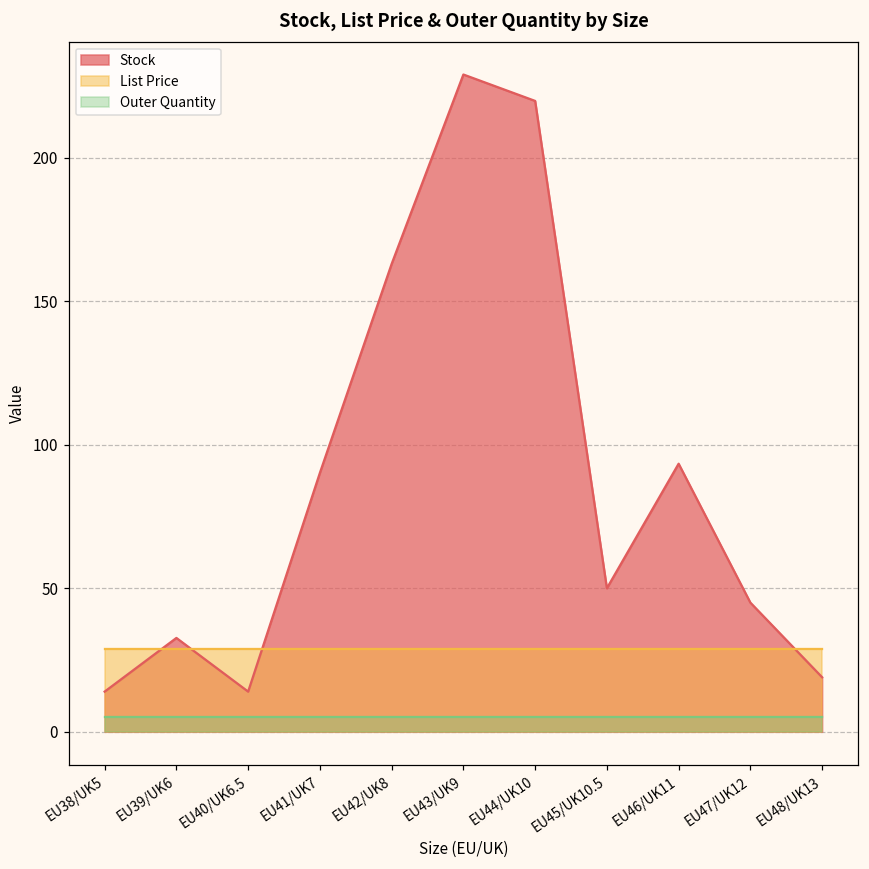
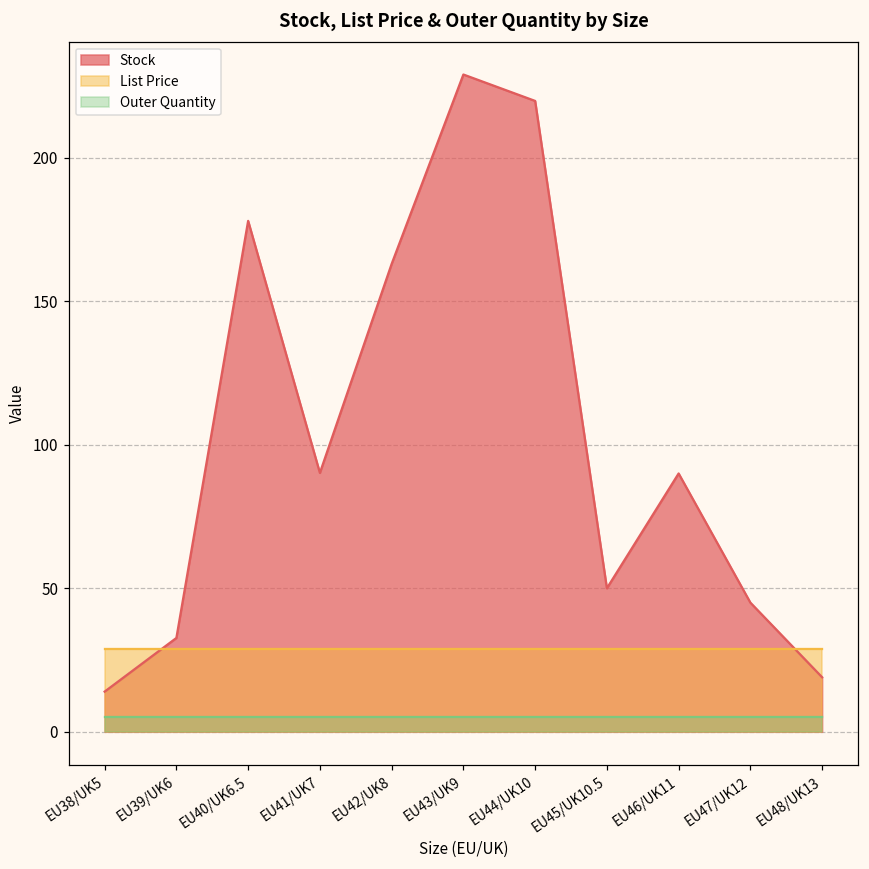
Stock, EU40/UK6.5: 14 -> 178
Stock, EU46/UK11: 93 -> 90
